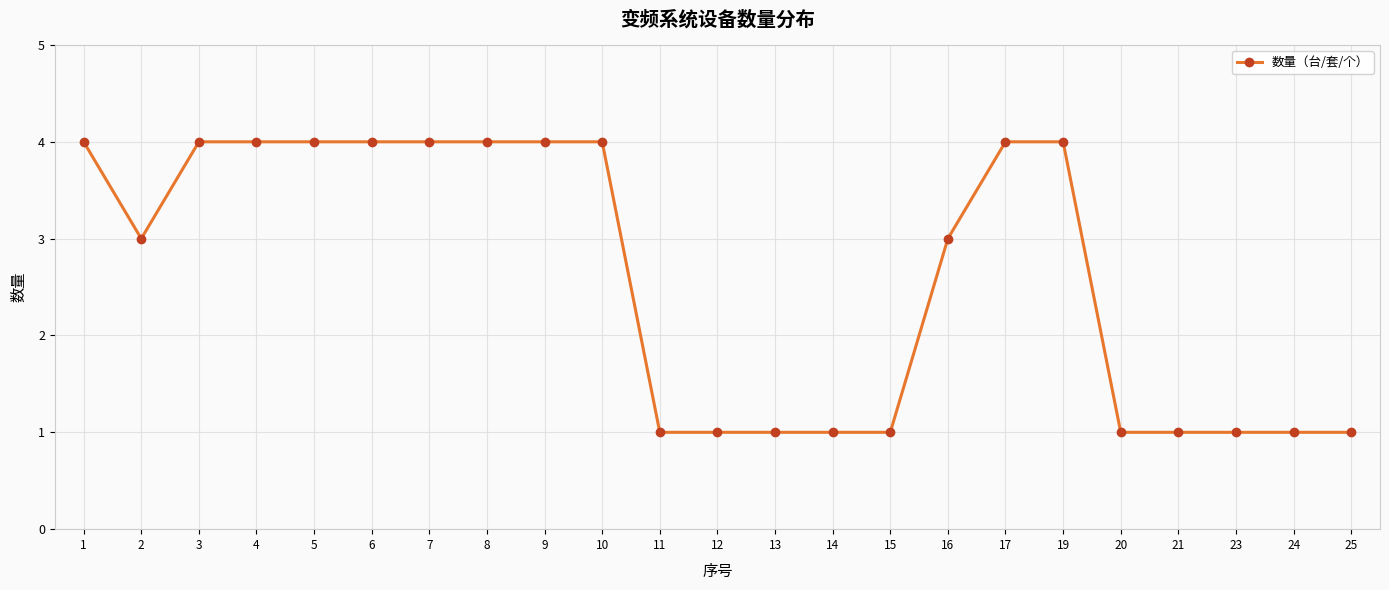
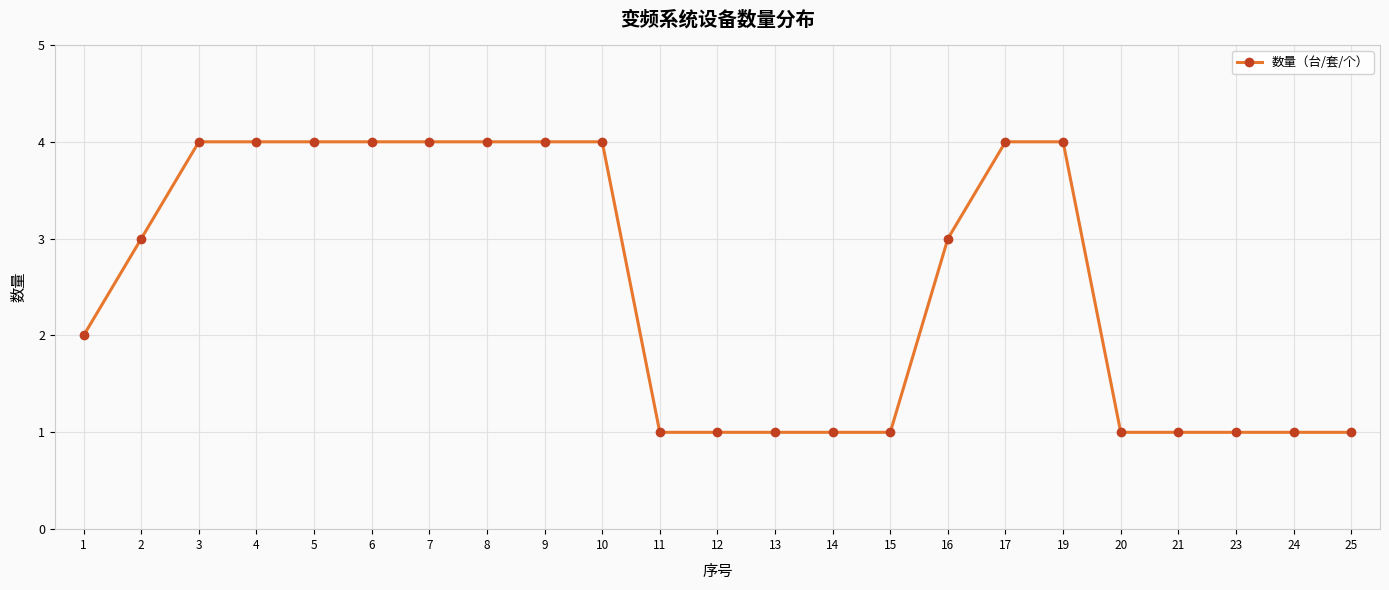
1: 4 -> 2
